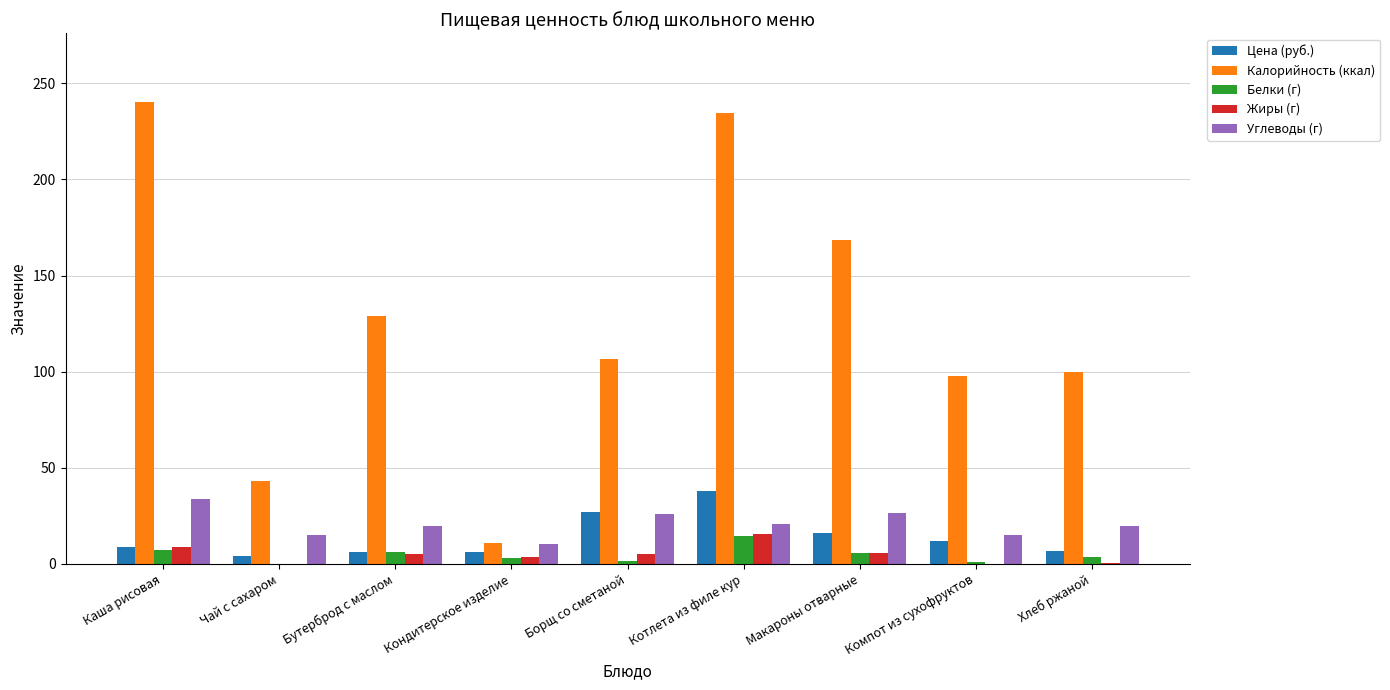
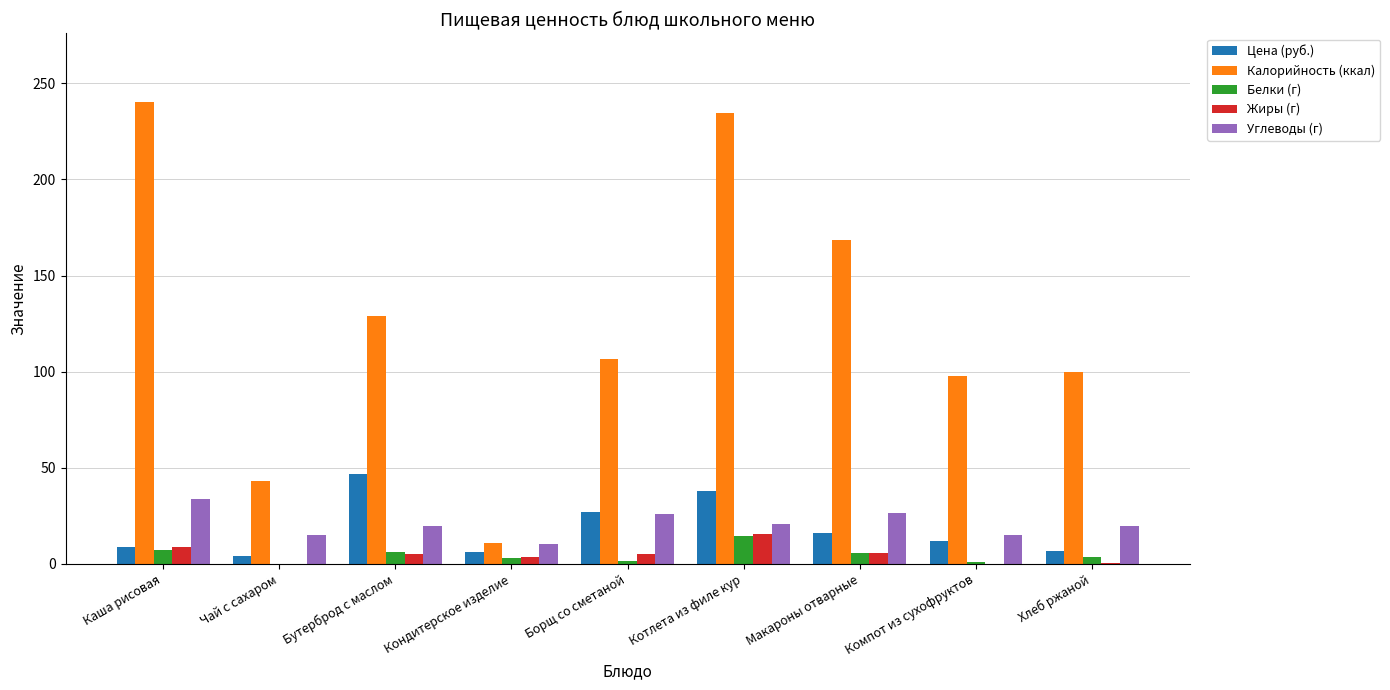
Цена (руб.), Бутерброд с маслом: 6 -> 47
